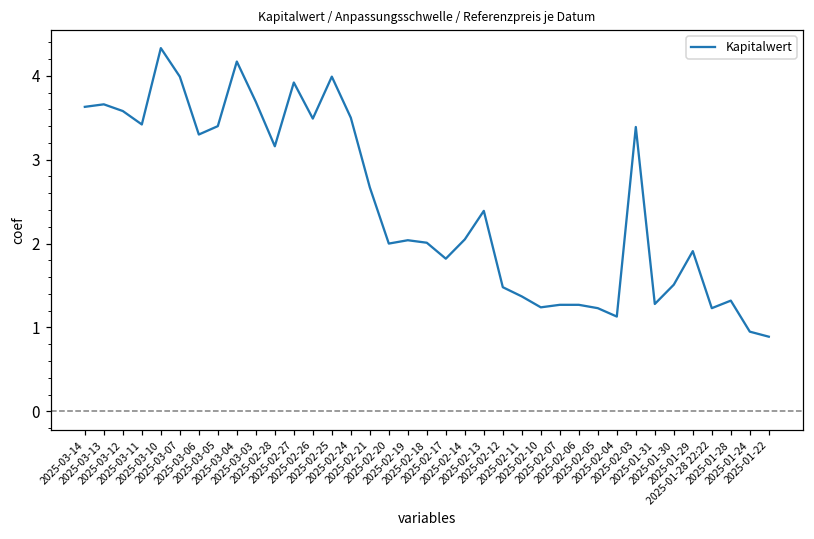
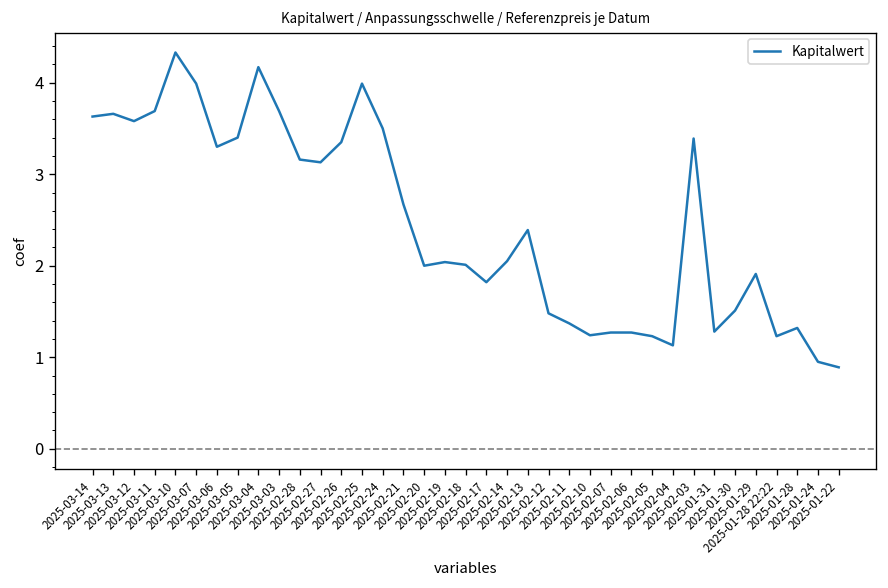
2025-03-11: 3.4 -> 3.7
2025-02-27: 3.9 -> 3.1
2025-02-26: 3.5 -> 3.4
